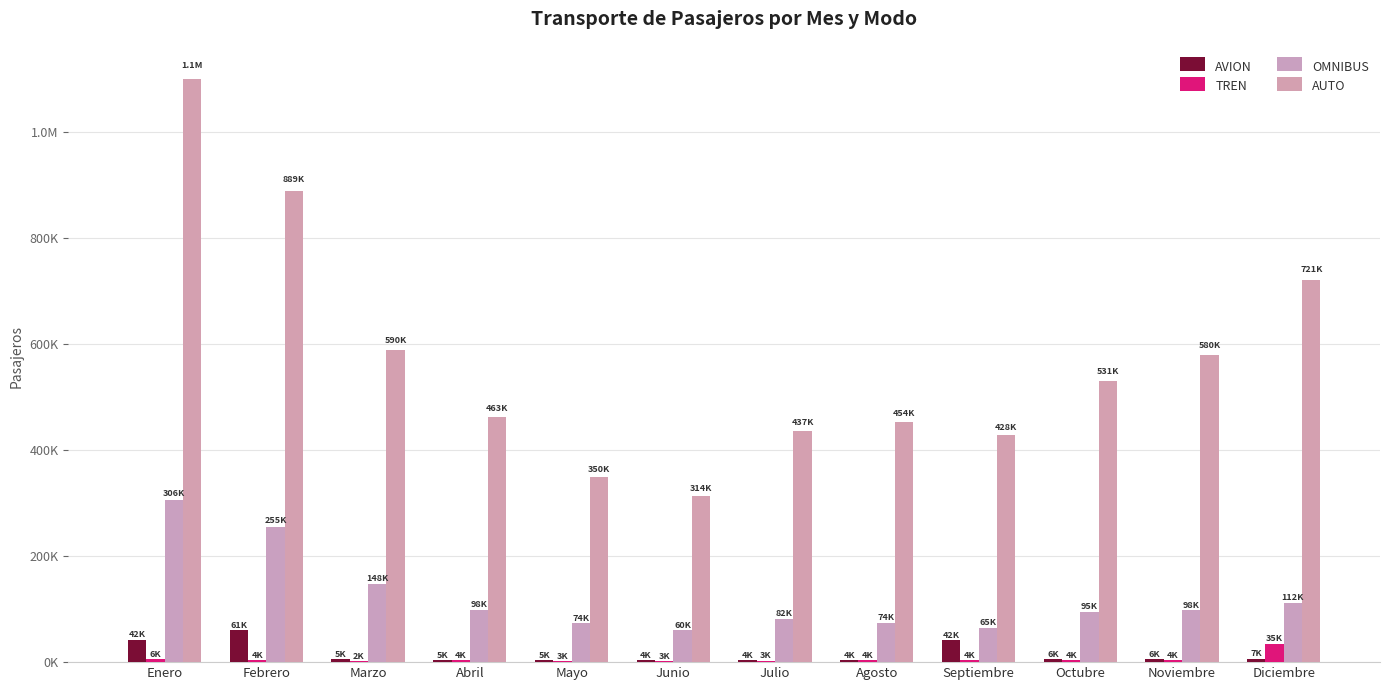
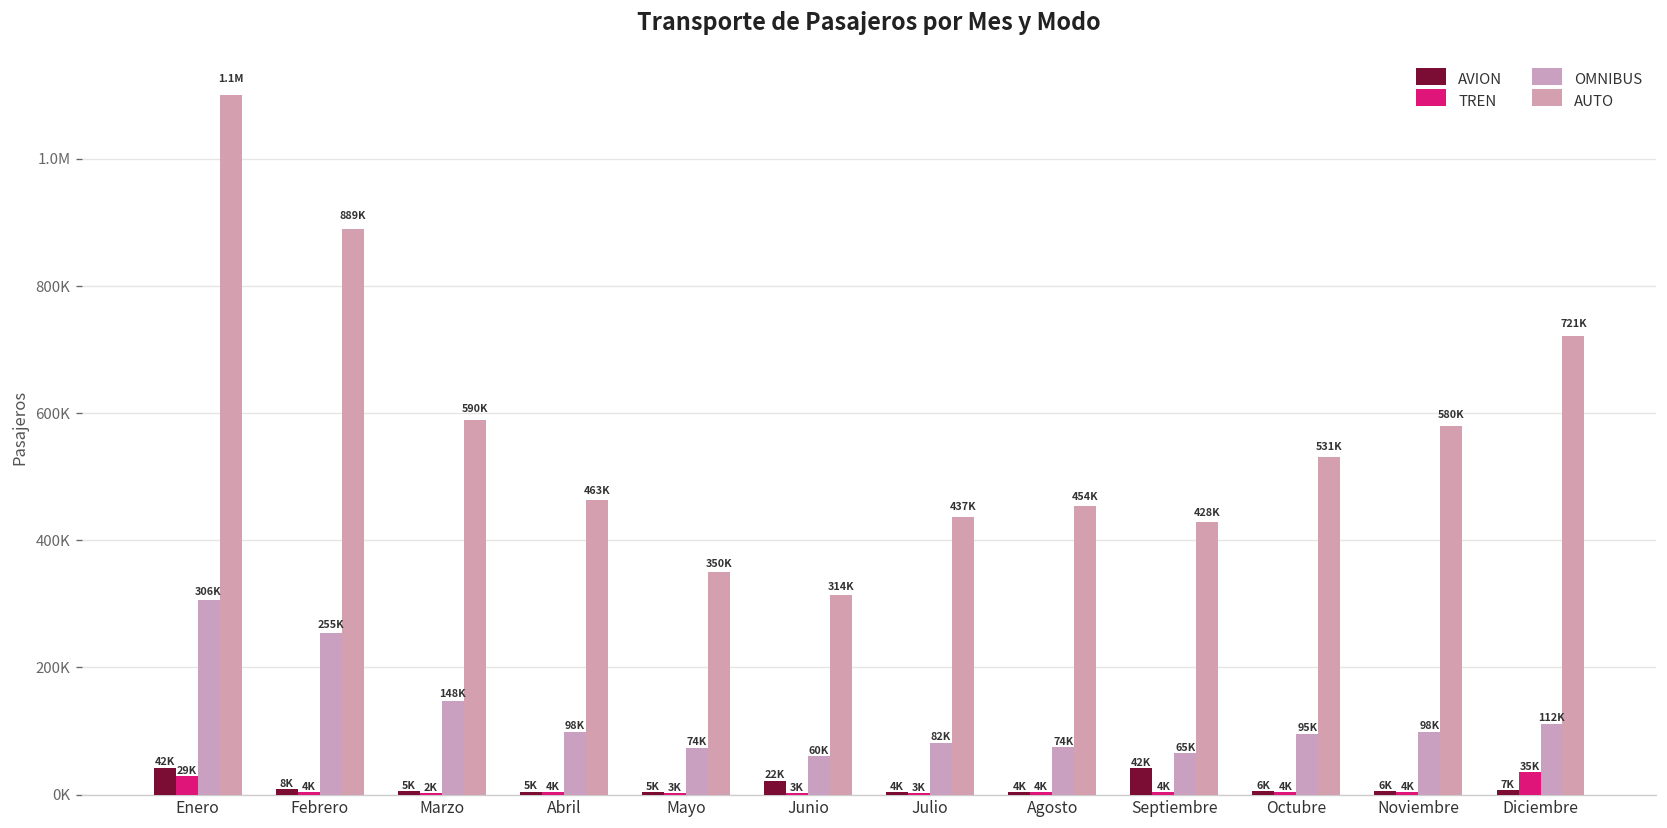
TREN, Enero: 6K -> 29K
AVION, Febrero: 61K -> 8K
AVION, Junio: 4K -> 22K
